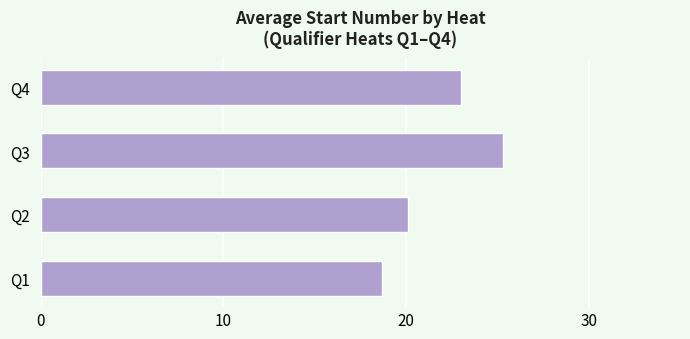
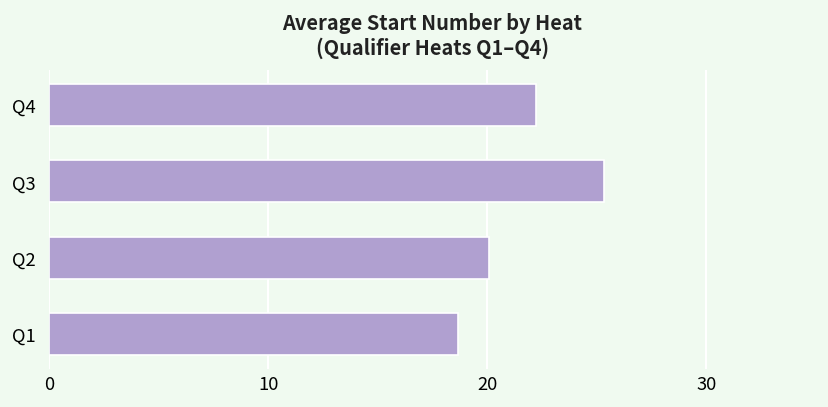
Q4: 23.0 -> 22.2
